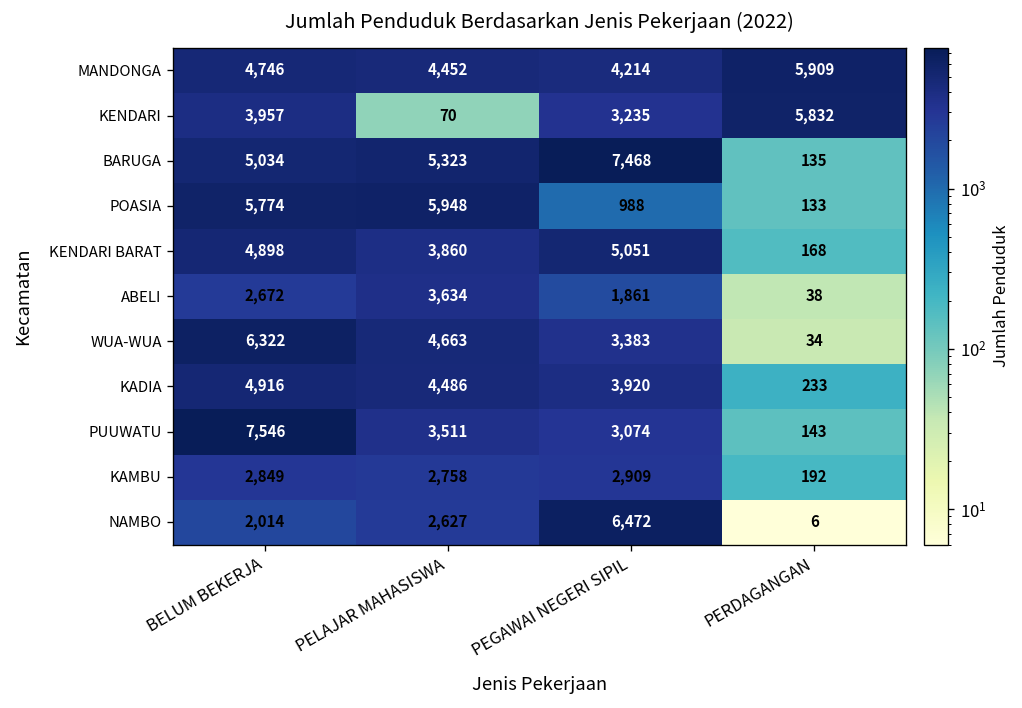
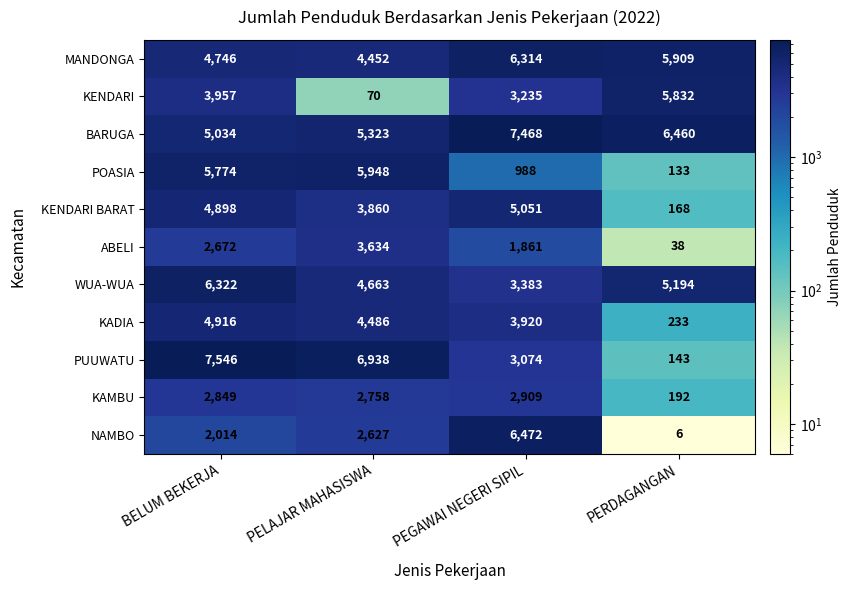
MANDONGA, PEGAWAI NEGERI SIPIL: 4,214 -> 6,314
BARUGA, PERDAGANGAN: 135 -> 6,460
WUA-WUA, PERDAGANGAN: 34 -> 5,194
PUUWATU, PELAJAR MAHASISWA: 3,511 -> 6,938
